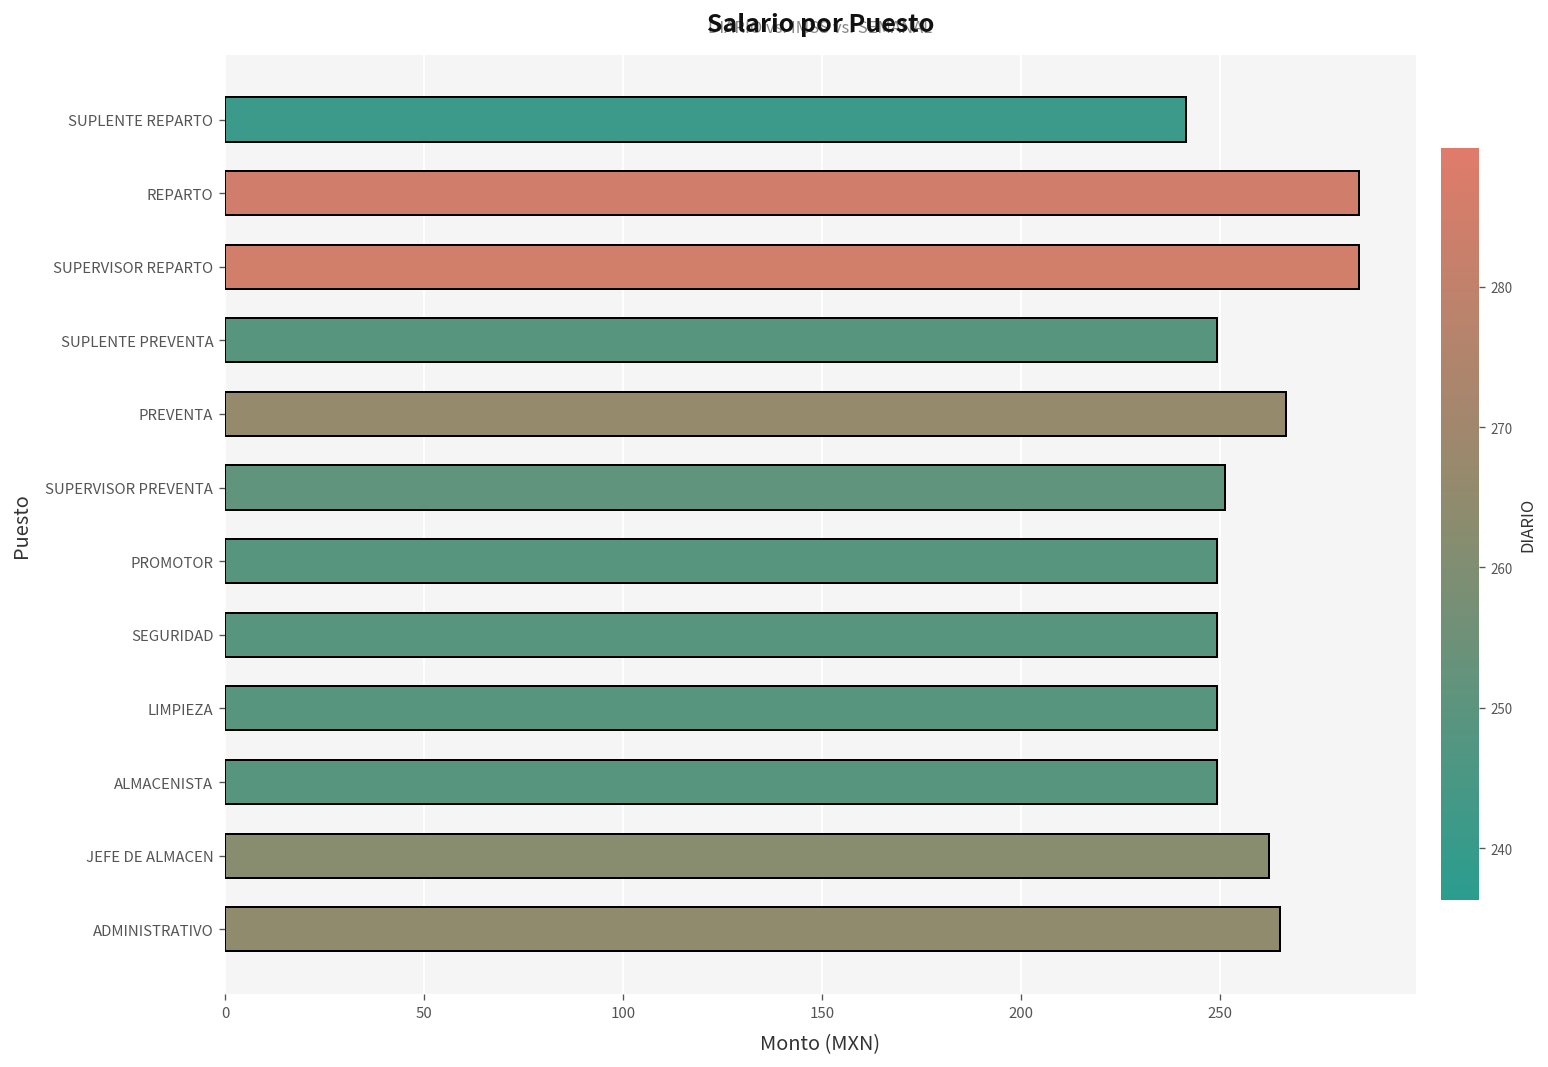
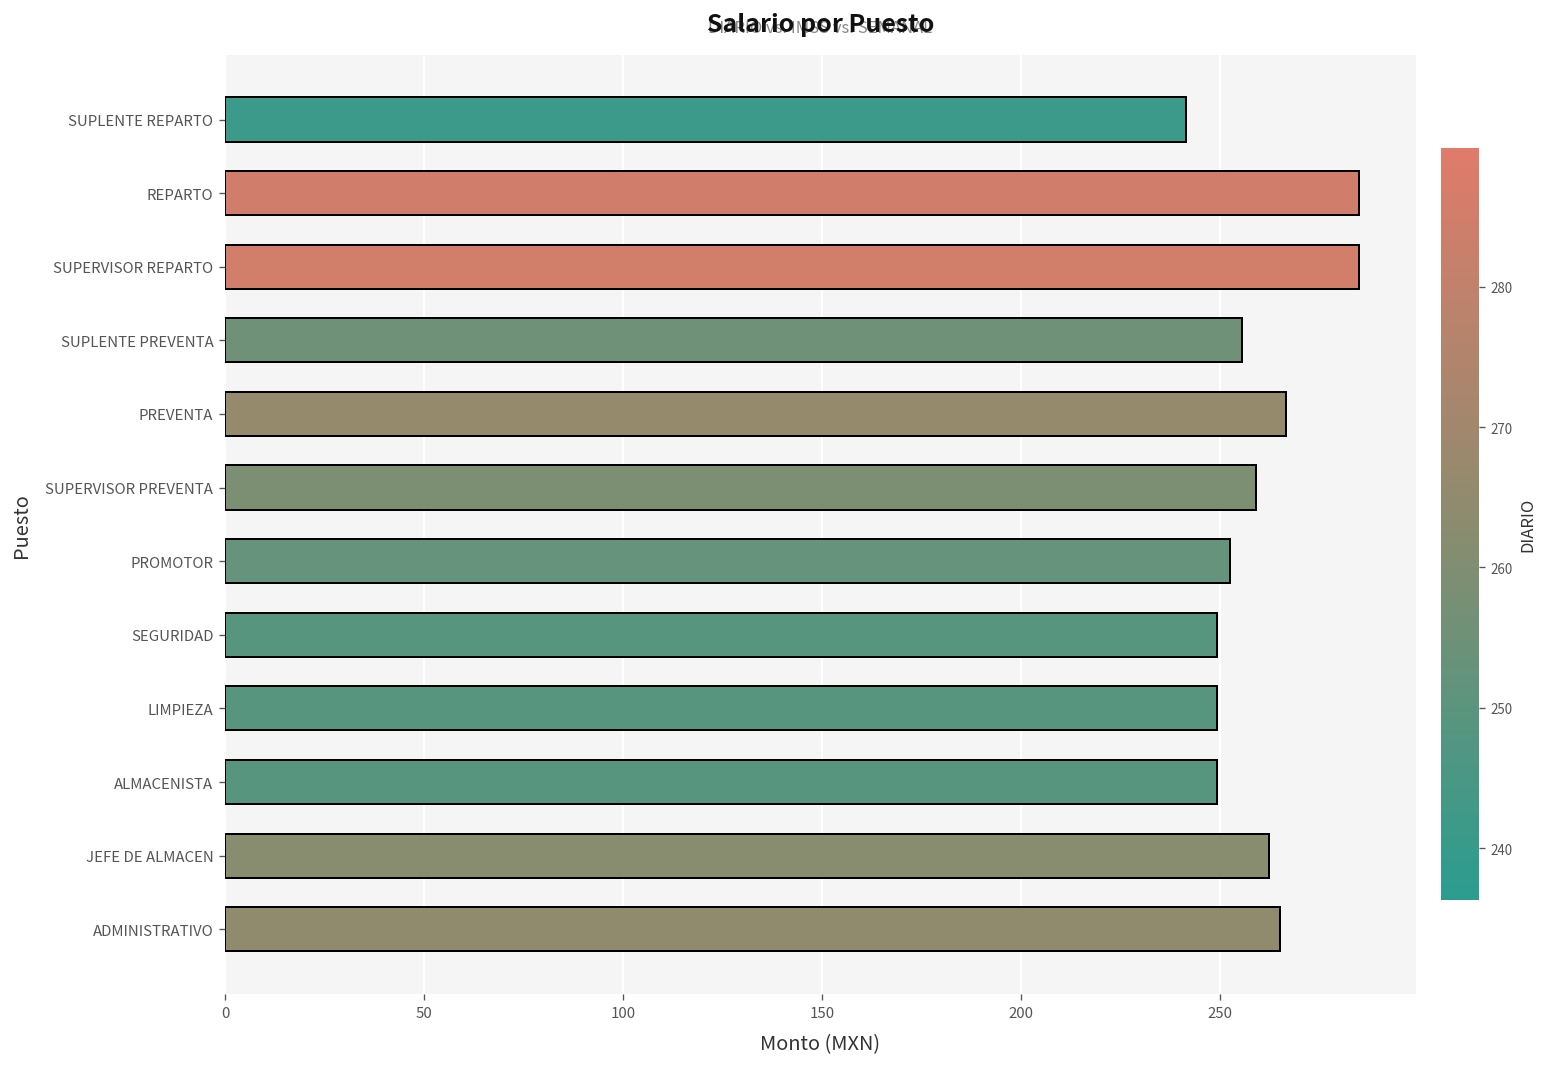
SUPLENTE PREVENTA: 249 -> 255
SUPERVISOR PREVENTA: 251 -> 259
PROMOTOR: 249 -> 252
